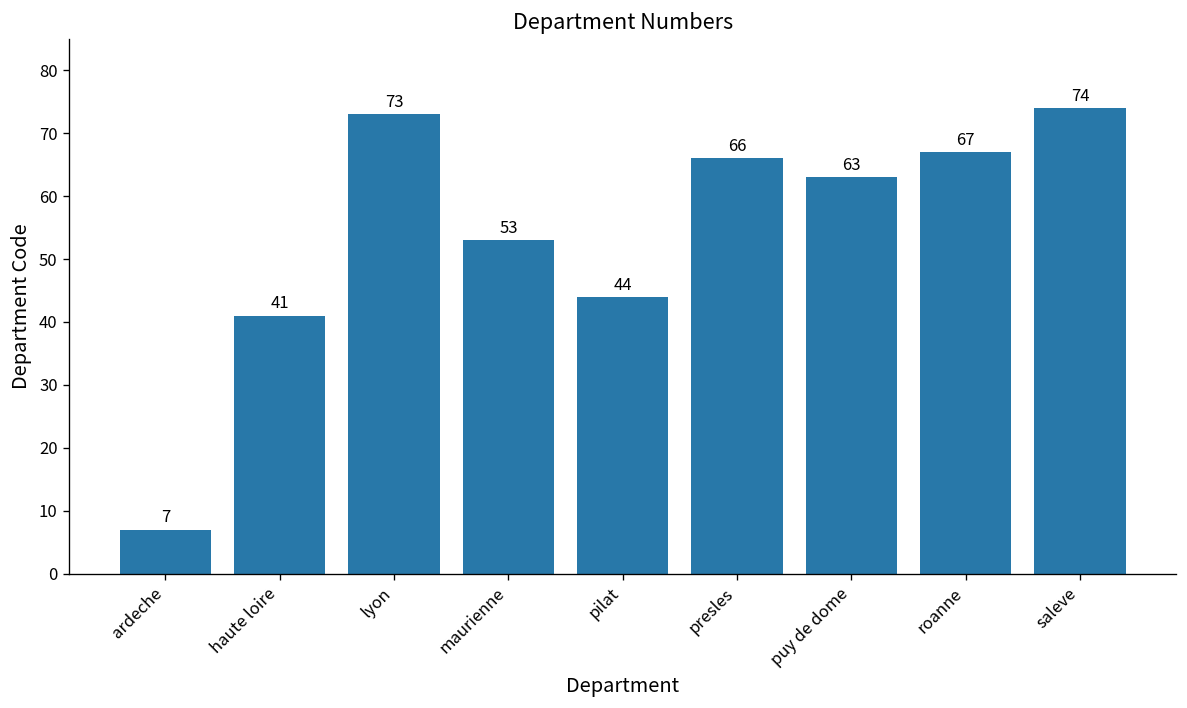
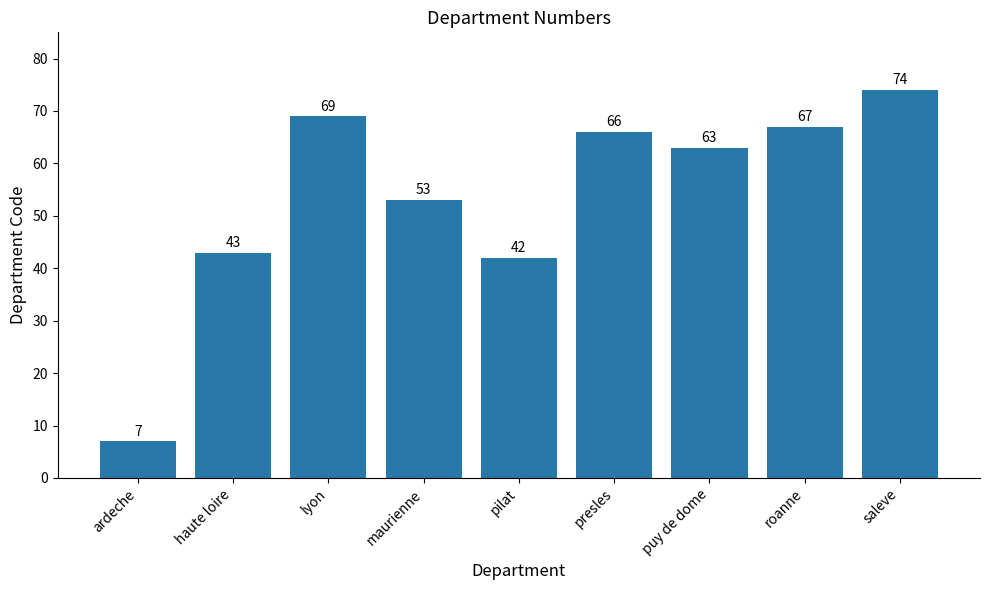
haute loire: 41 -> 43
lyon: 73 -> 69
pilat: 44 -> 42
